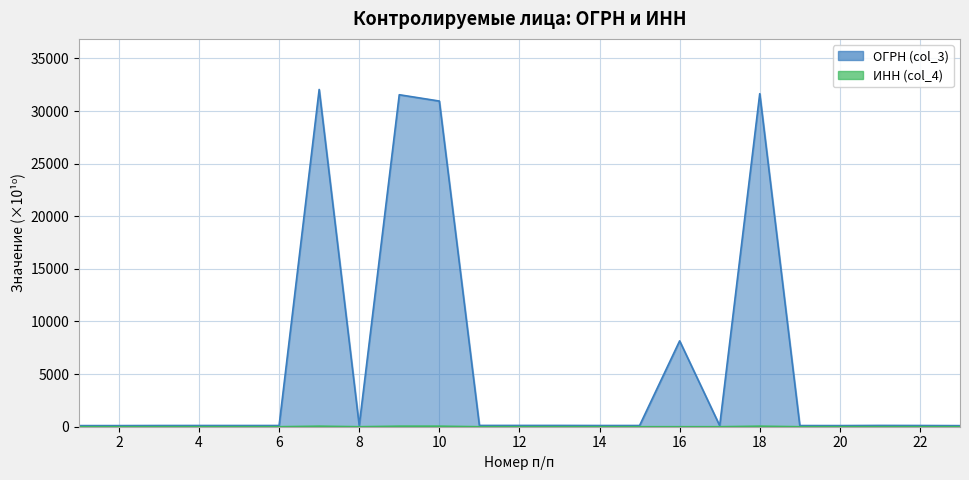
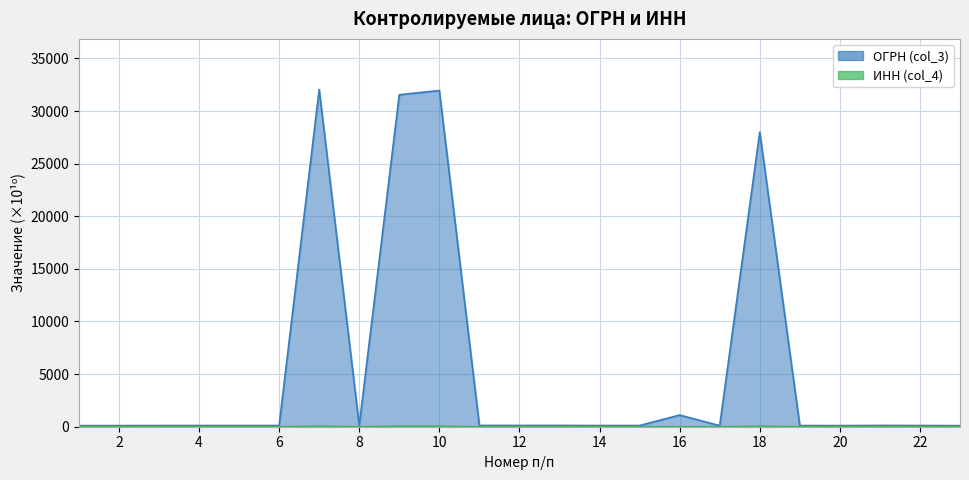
ОГРН (col_3), 10: 30900 -> 31900
ОГРН (col_3), 16: 8200 -> 1100
ОГРН (col_3), 18: 31600 -> 28000
